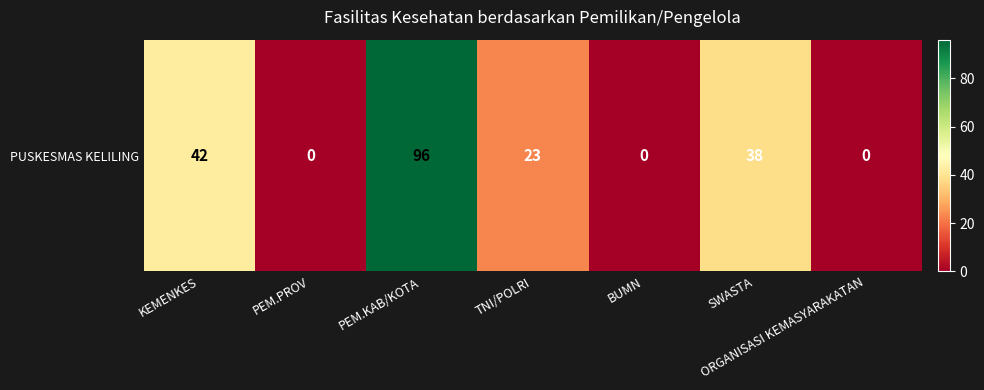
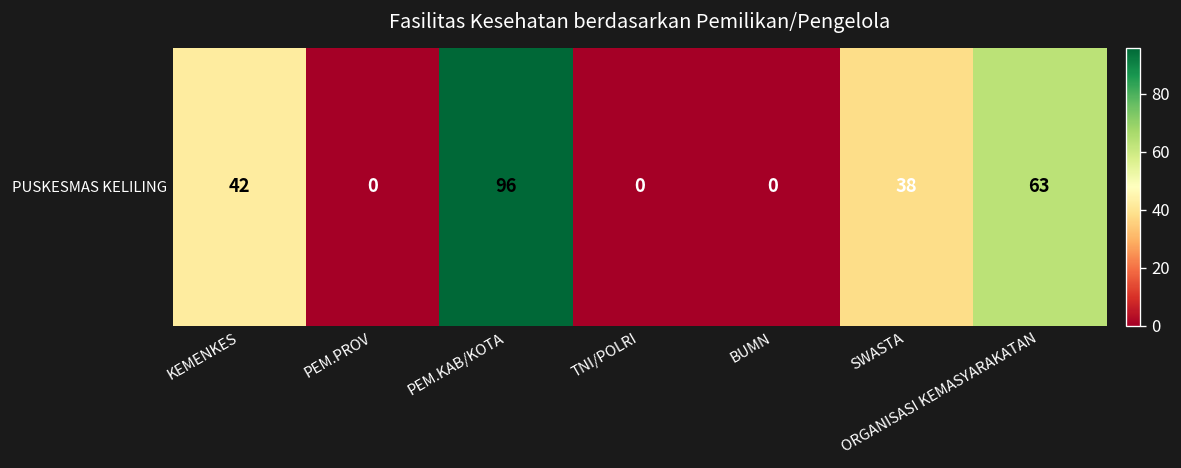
PUSKESMAS KELILING, TNI/POLRI: 23 -> 0
PUSKESMAS KELILING, ORGANISASI KEMASYARAKATAN: 0 -> 63
